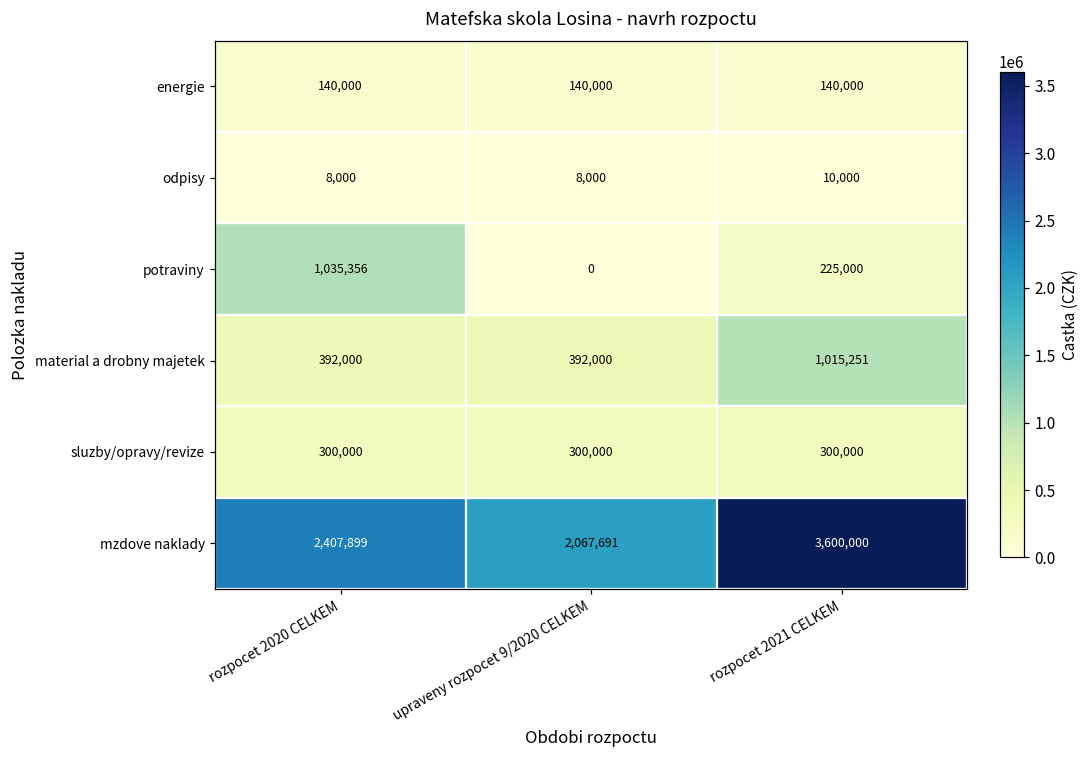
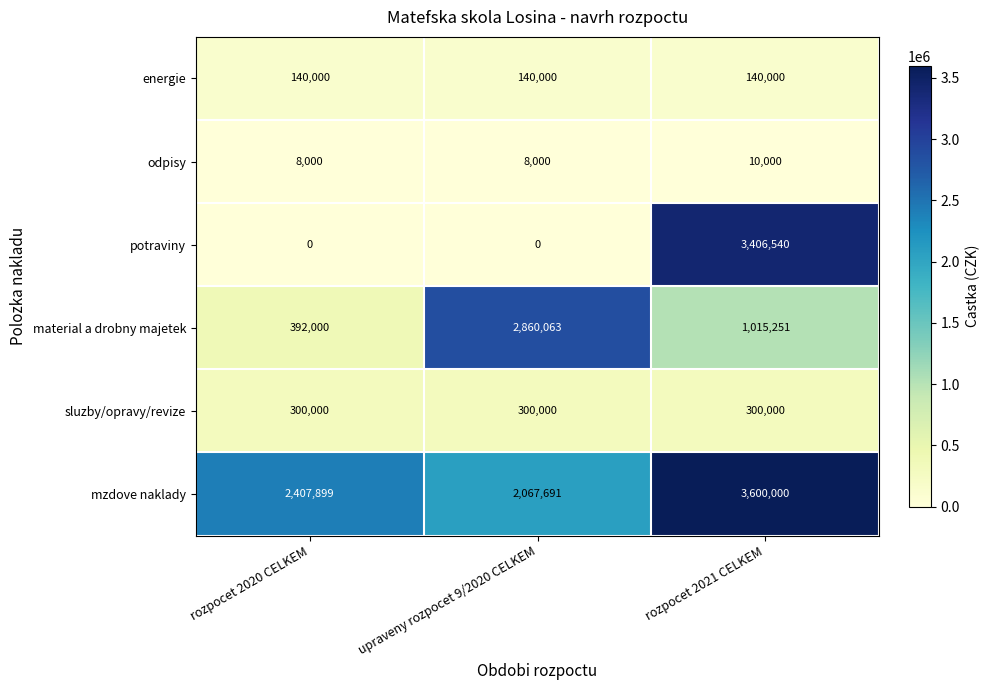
potraviny, rozpocet 2020 CELKEM: 1,035,356 -> 0
potraviny, rozpocet 2021 CELKEM: 225,000 -> 3,406,540
material a drobny majetek, upraveny rozpocet 9/2020 CELKEM: 392,000 -> 2,860,063
